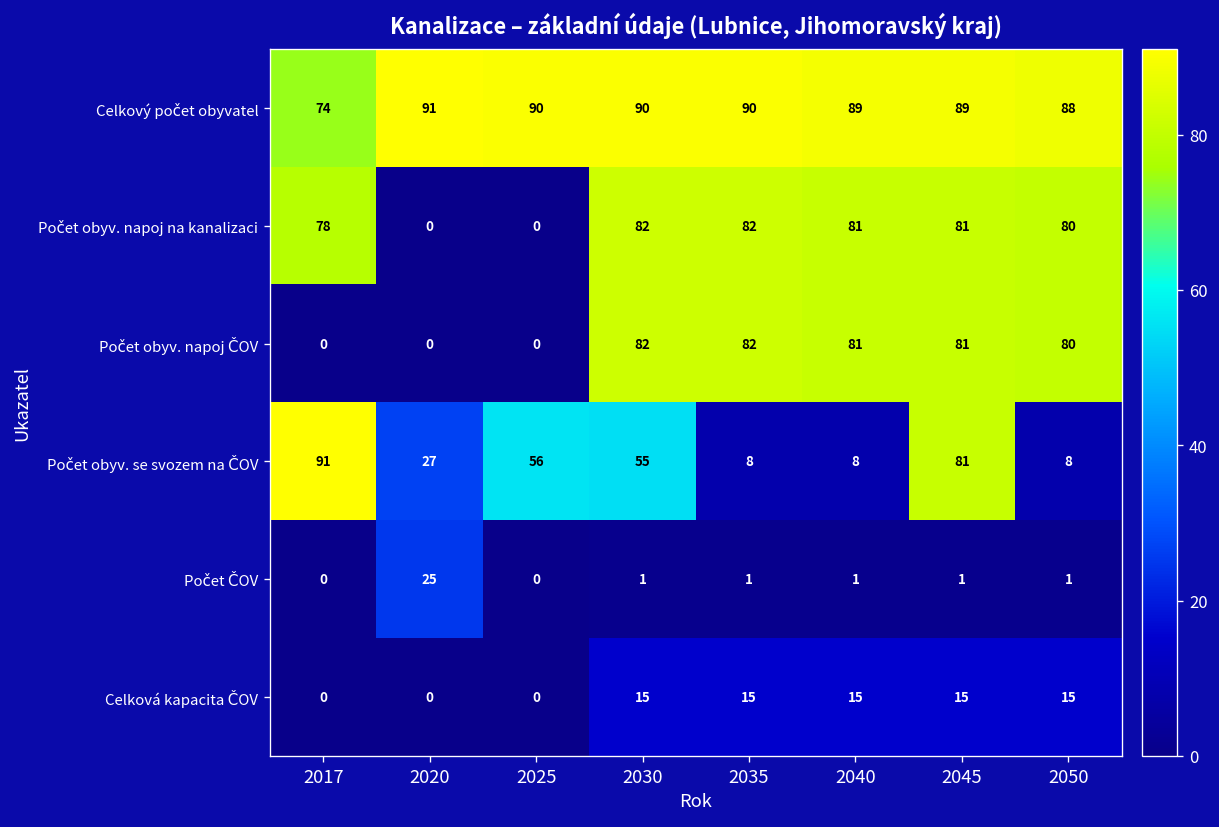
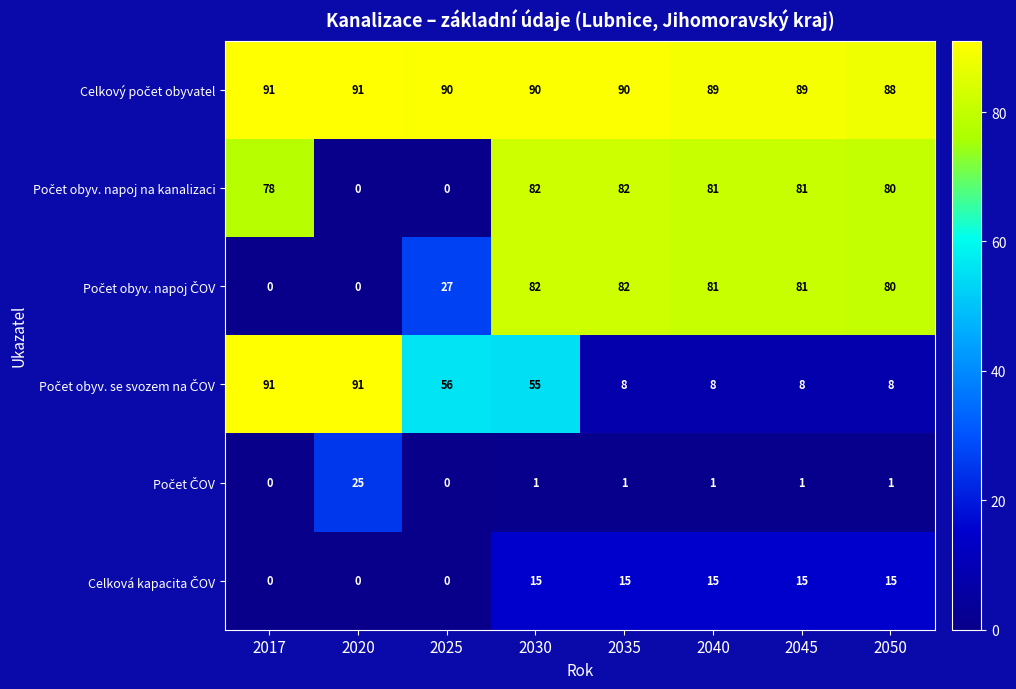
Celkový počet obyvatel, 2017: 74 -> 91
Počet obyv. napoj ČOV, 2025: 0 -> 27
Počet obyv. se svozem na ČOV, 2020: 27 -> 91
Počet obyv. se svozem na ČOV, 2045: 81 -> 8
